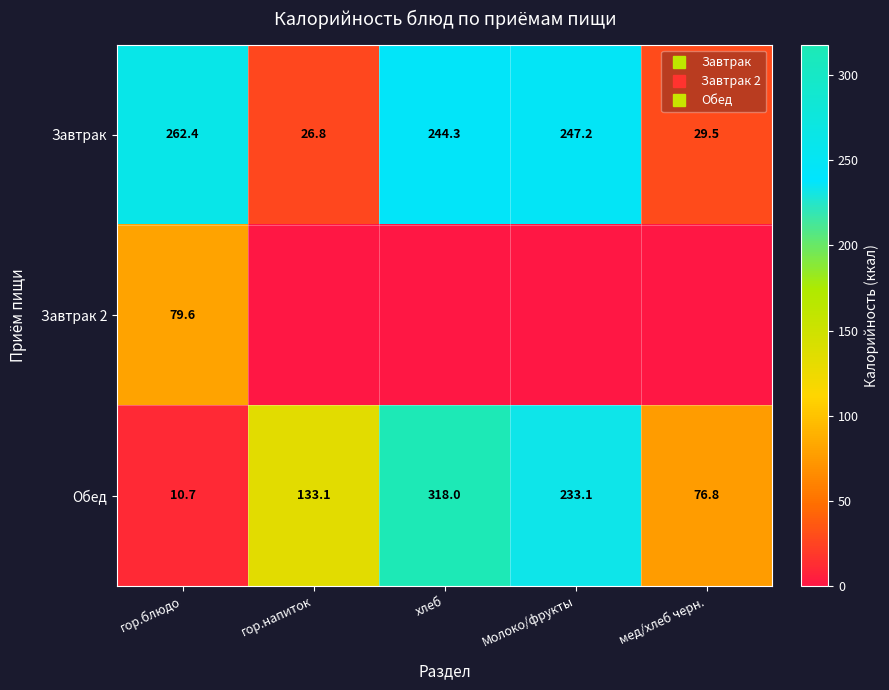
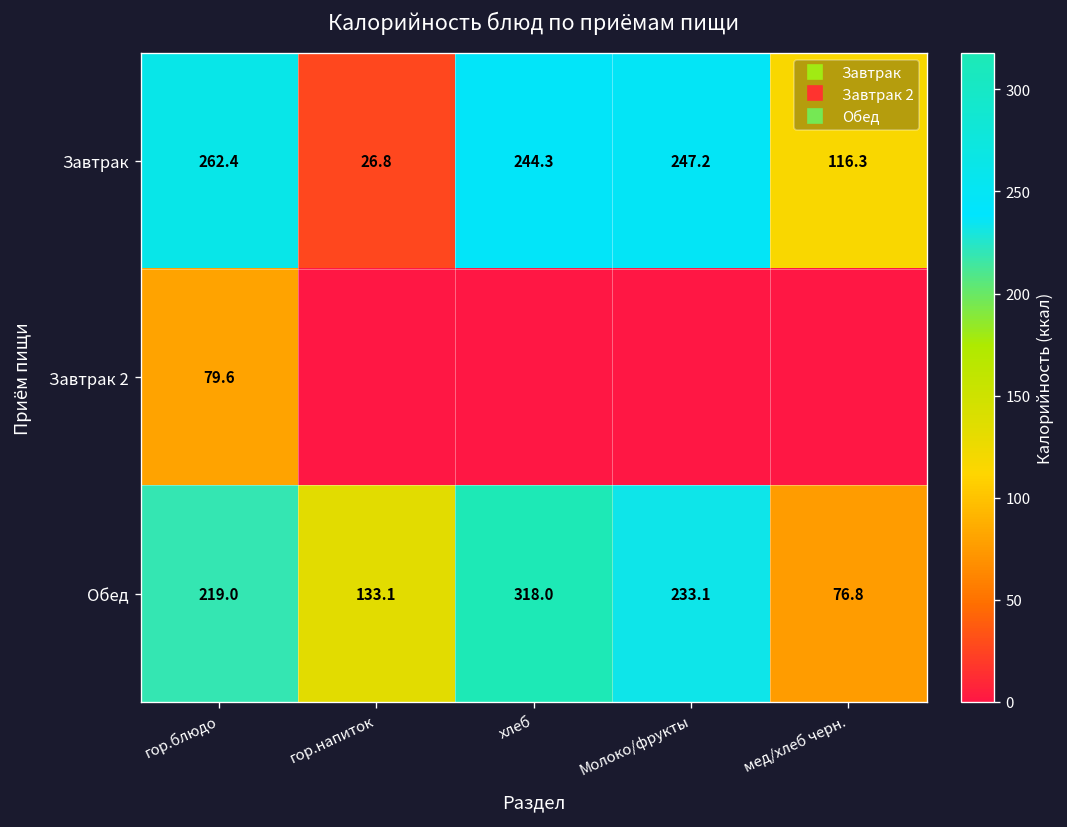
Завтрак, мед/хлеб черн.: 29.5 -> 116.3
Обед, гор.блюдо: 10.7 -> 219.0
